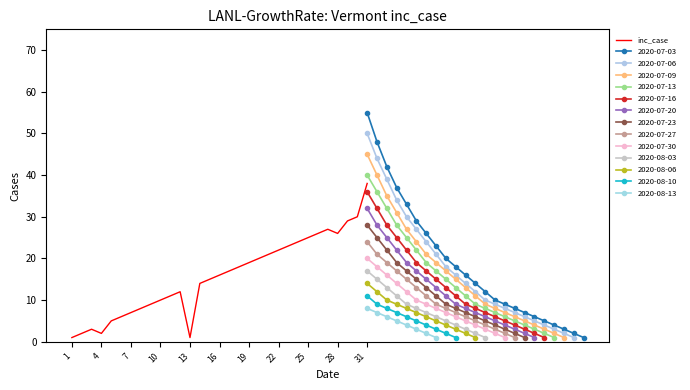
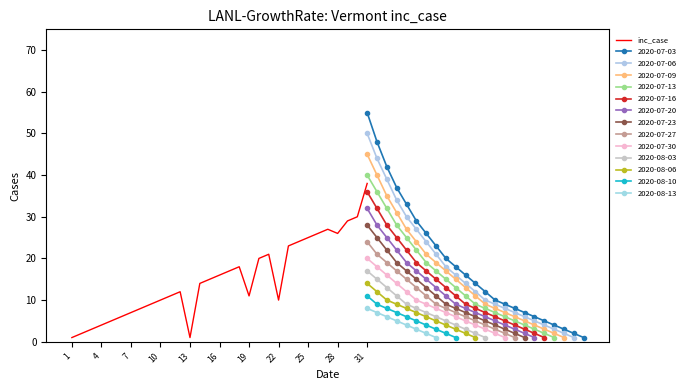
inc_case, 4: 2 -> 4
inc_case, 19: 19 -> 11
inc_case, 22: 22 -> 10
